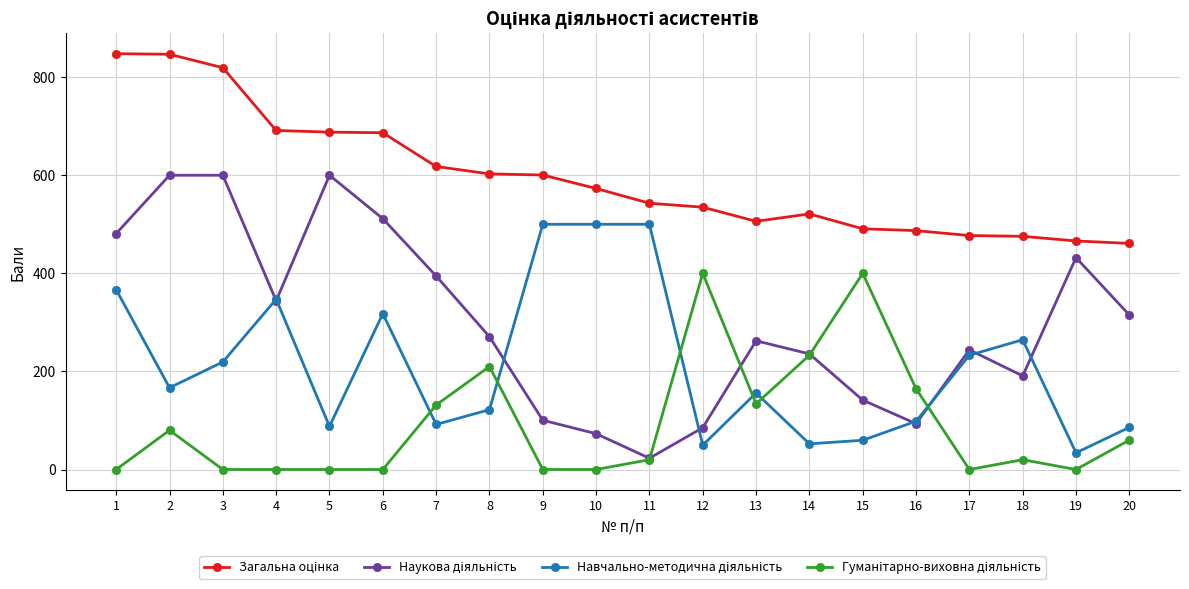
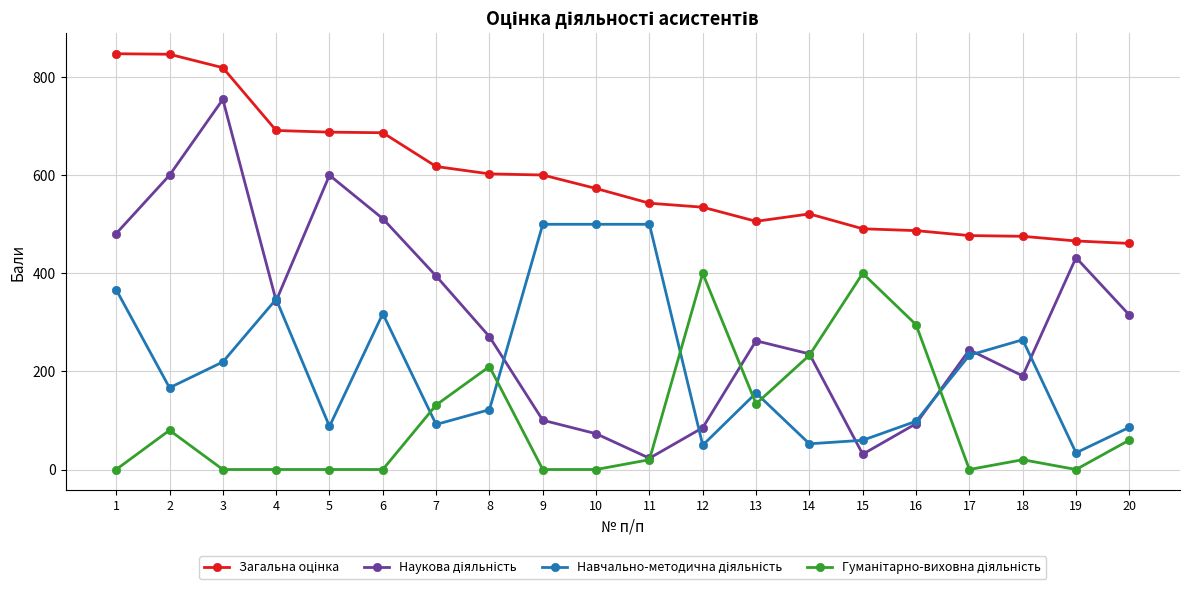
Наукова діяльність, 3: 600 -> 750
Наукова діяльність, 15: 140 -> 30
Гуманітарно-виховна діяльність, 16: 160 -> 300
